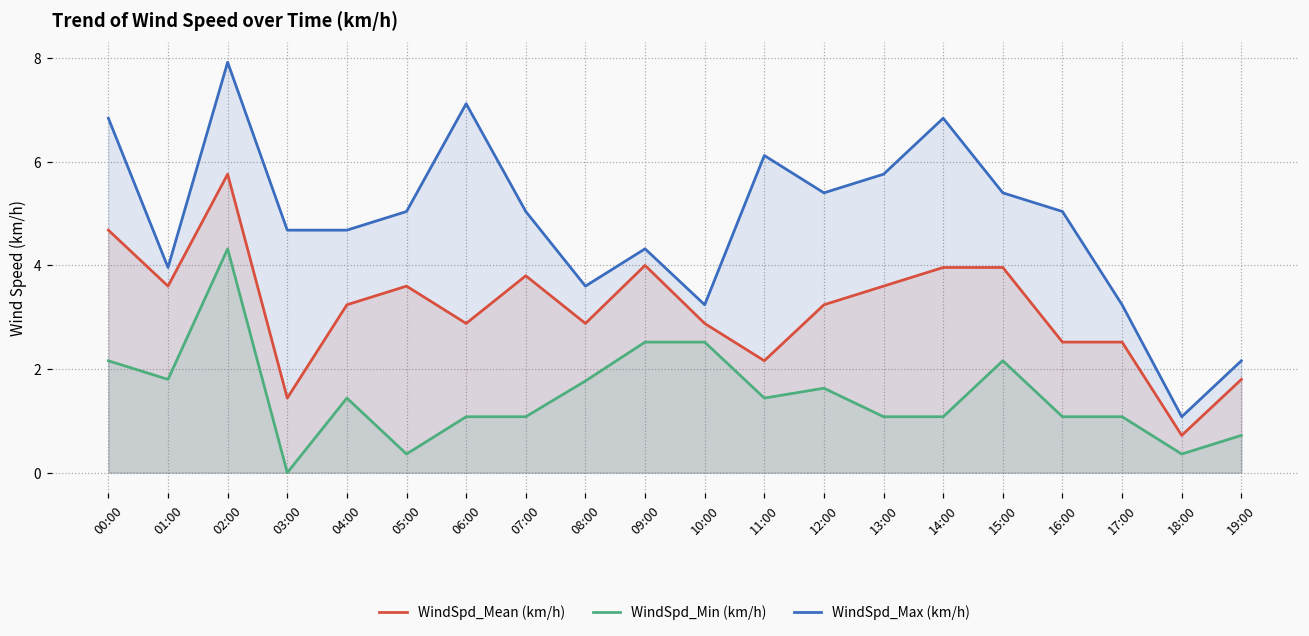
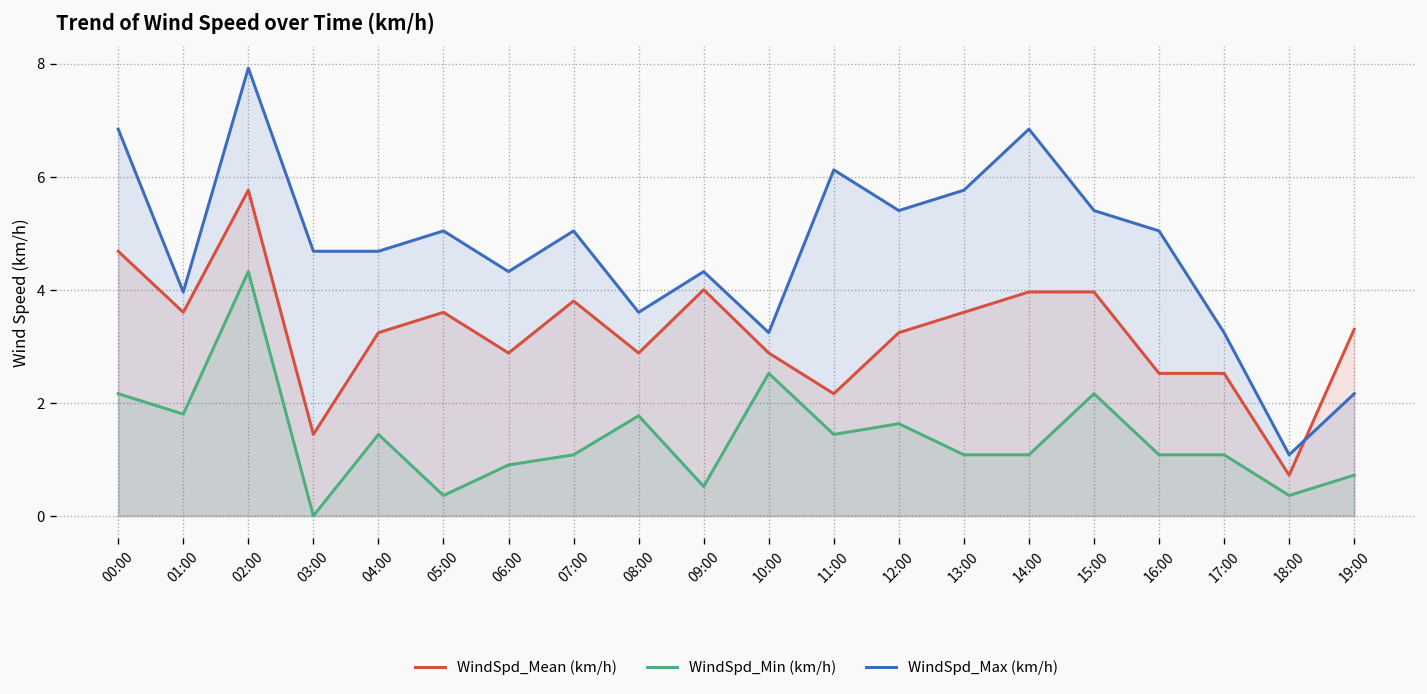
WindSpd_Min (km/h), 06:00: 1.1 -> 0.9
WindSpd_Max (km/h), 06:00: 7.1 -> 4.3
WindSpd_Min (km/h), 09:00: 2.5 -> 0.5
WindSpd_Mean (km/h), 19:00: 1.8 -> 3.3
